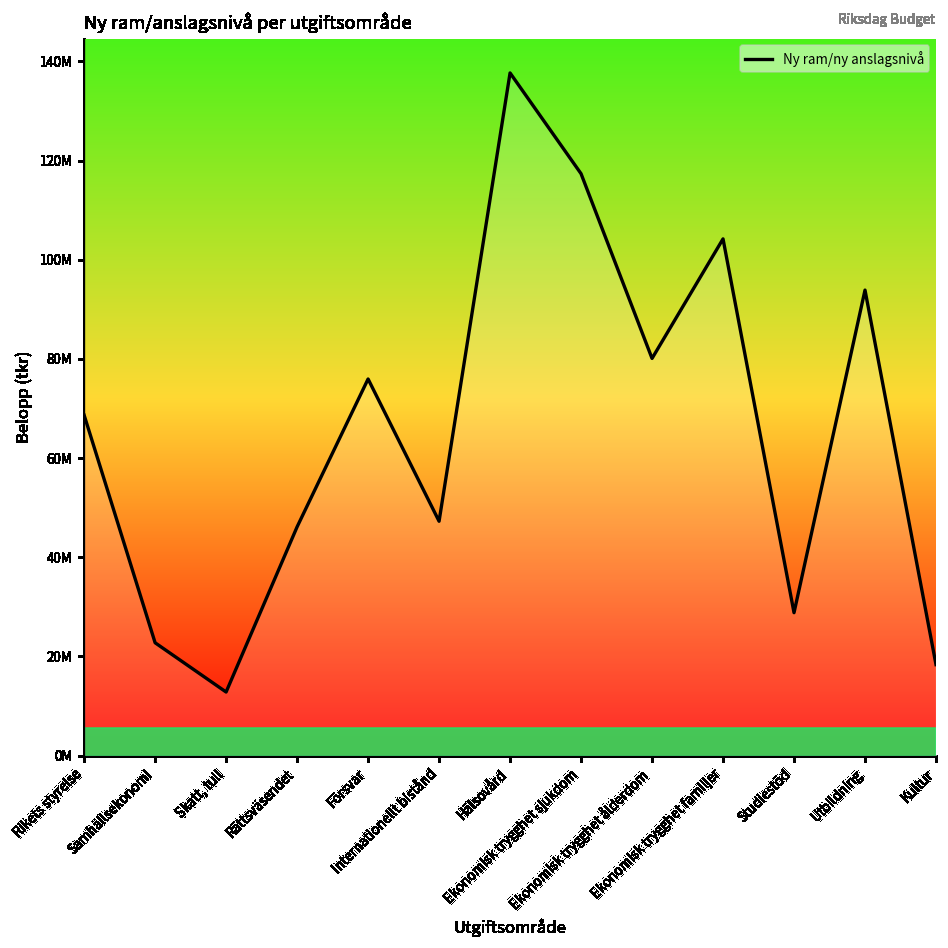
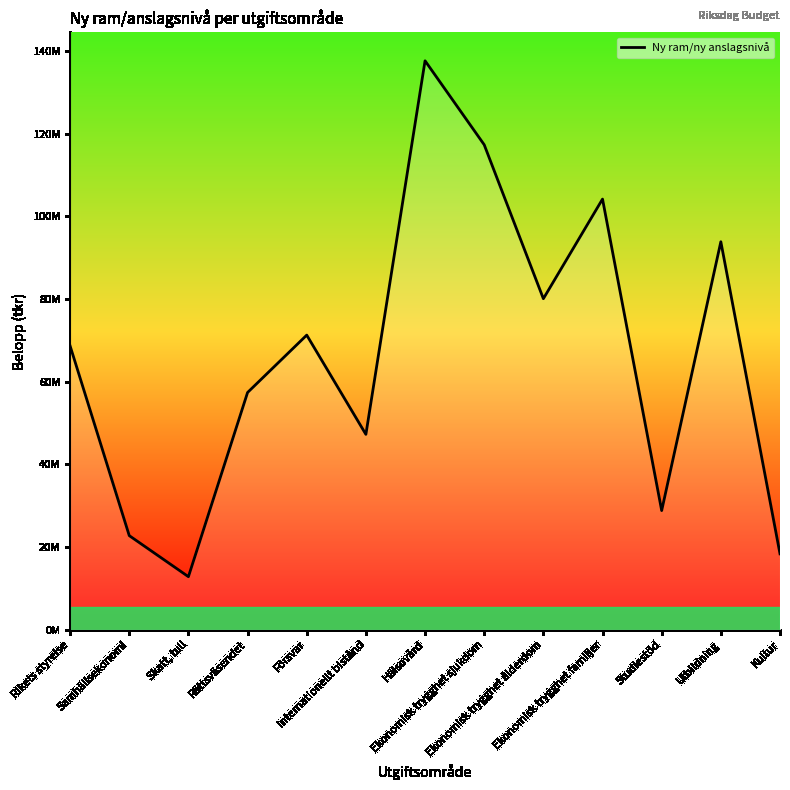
Rättsväsendet: 46000000 -> 57000000
Försvar: 76000000 -> 71000000
